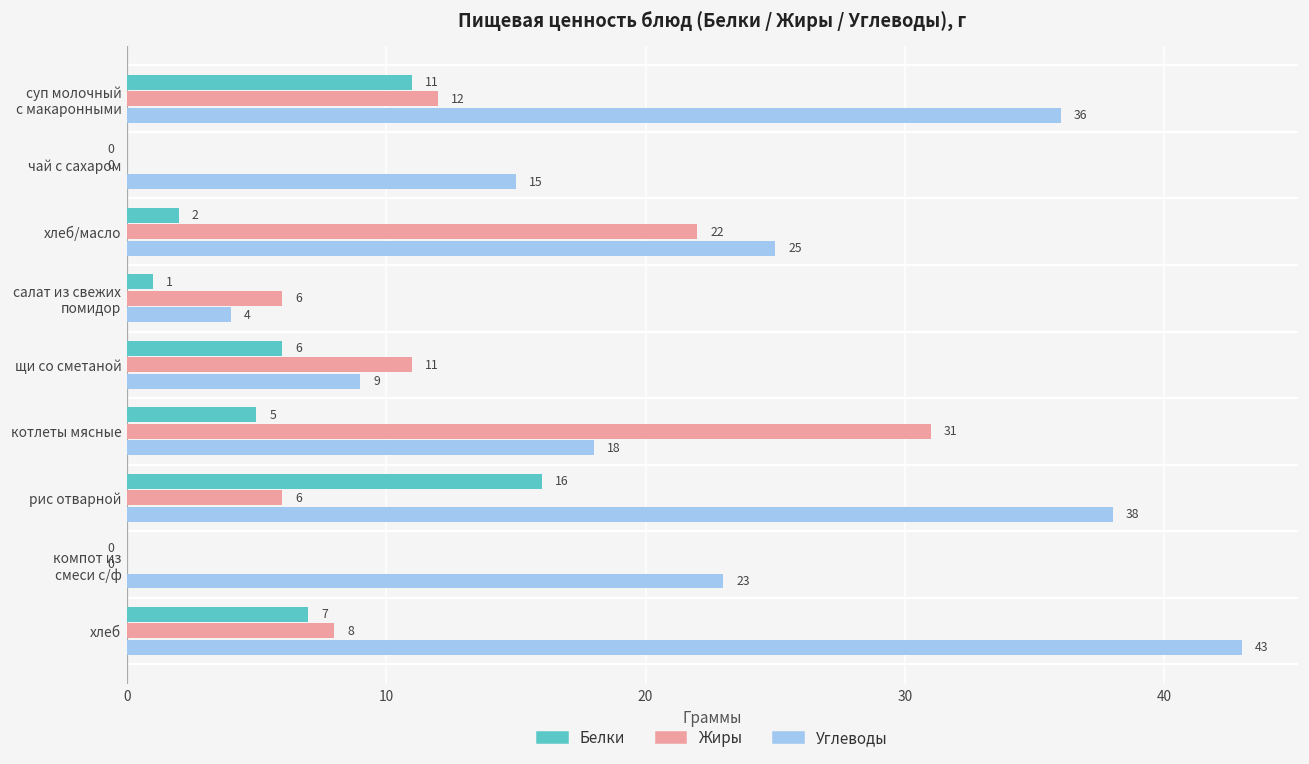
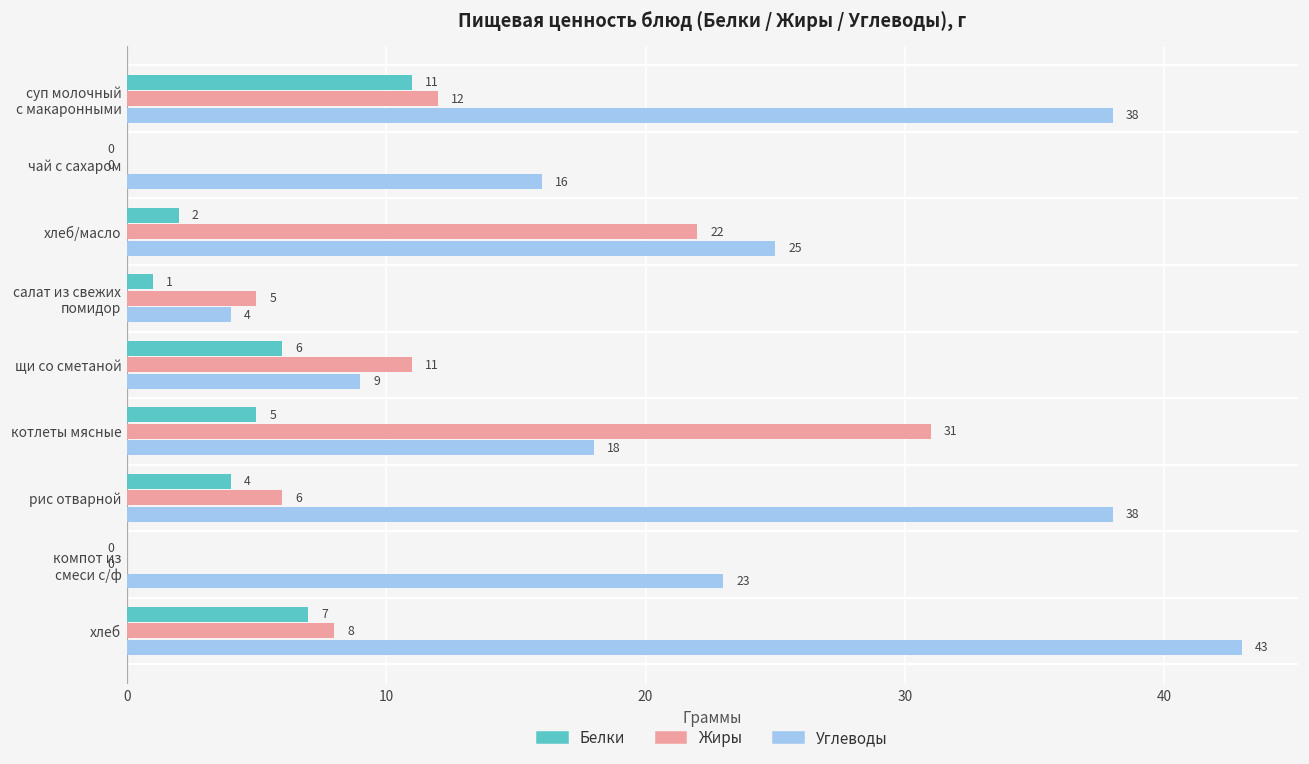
Углеводы, суп молочный с макаронными: 36 -> 38
Углеводы, чай с сахаром: 15 -> 16
Жиры, салат из свежих помидор: 6 -> 5
Белки, рис отварной: 16 -> 4
